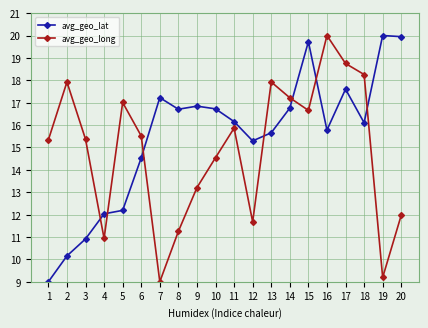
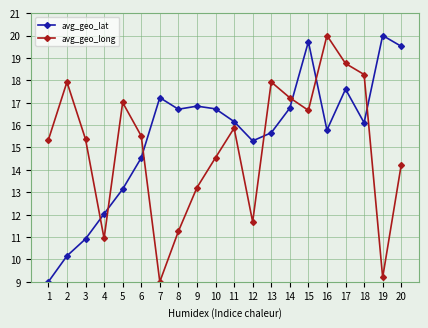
avg_geo_lat, 5: 12.2 -> 13.1
avg_geo_lat, 20: 19.9 -> 19.5
avg_geo_long, 20: 12.0 -> 14.2
